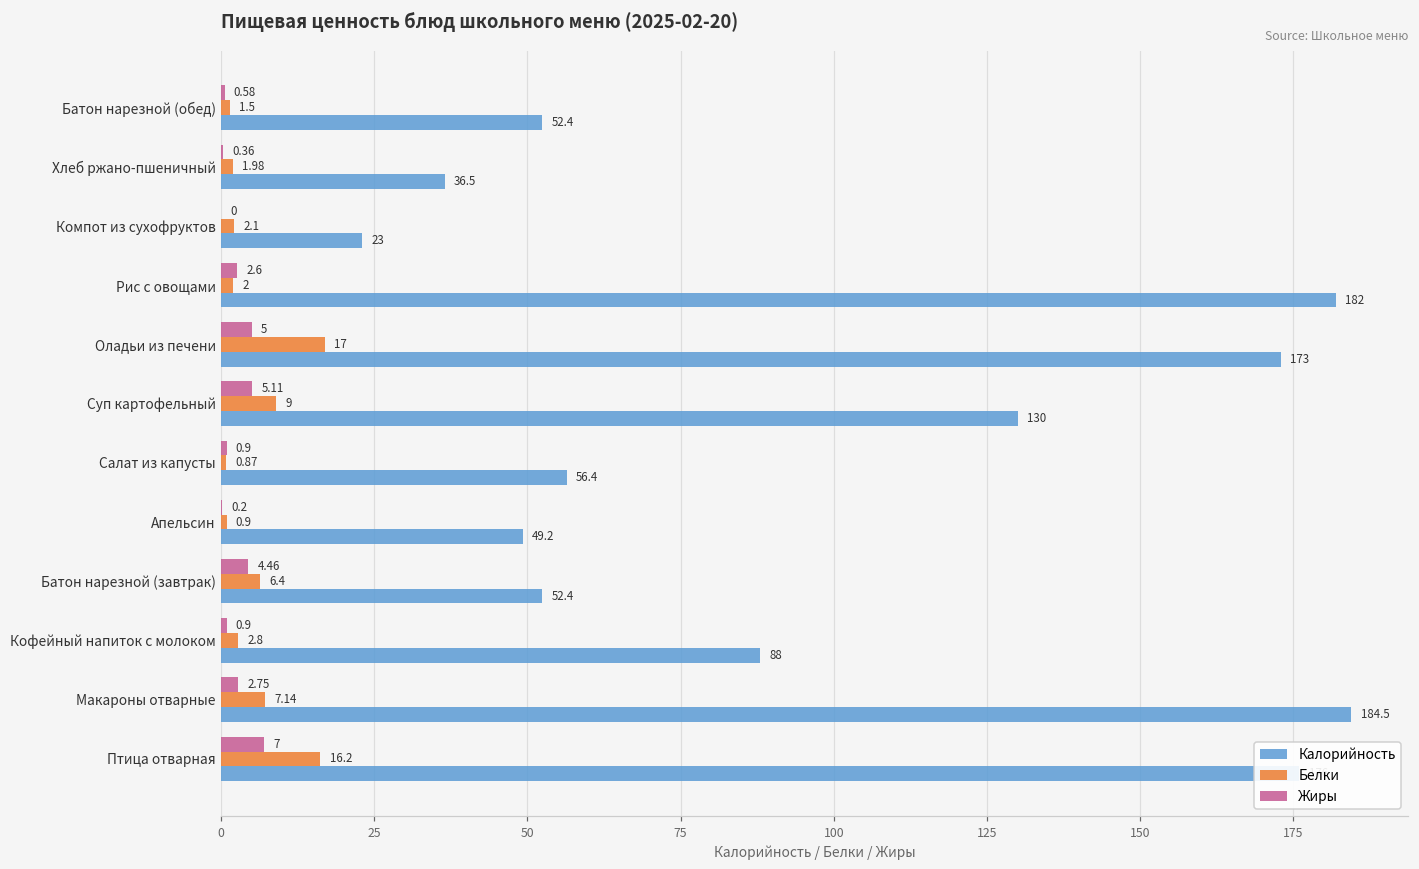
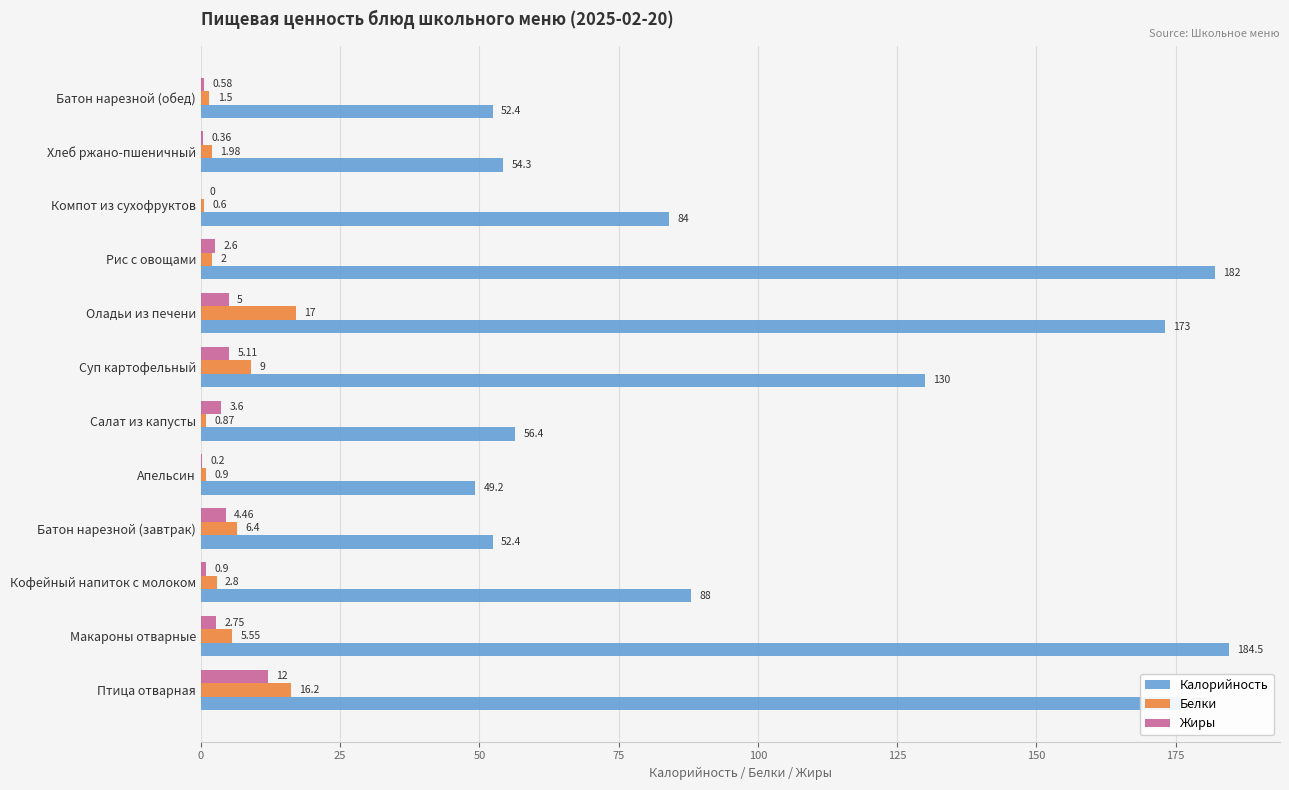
Калорийность, Хлеб ржано-пшеничный: 36.5 -> 54.3
Белки, Компот из сухофруктов: 2.1 -> 0.6
Калорийность, Компот из сухофруктов: 23 -> 84
Жиры, Салат из капусты: 0.9 -> 3.6
Белки, Макароны отварные: 7.14 -> 5.55
Жиры, Птица отварная: 7 -> 12
